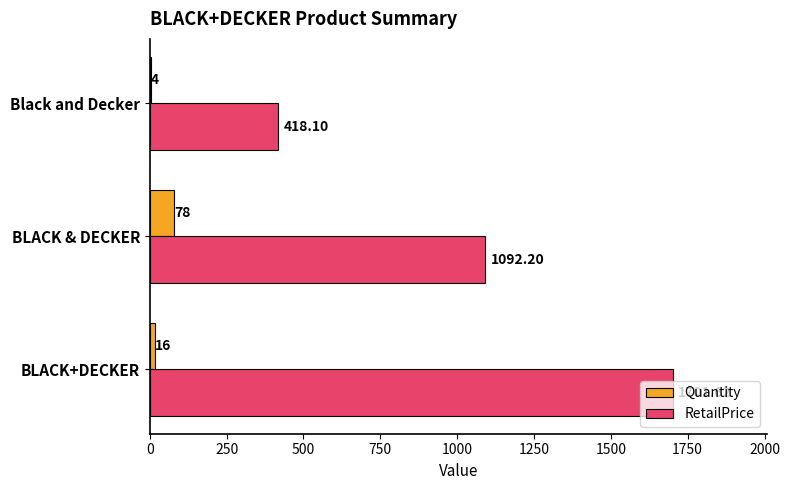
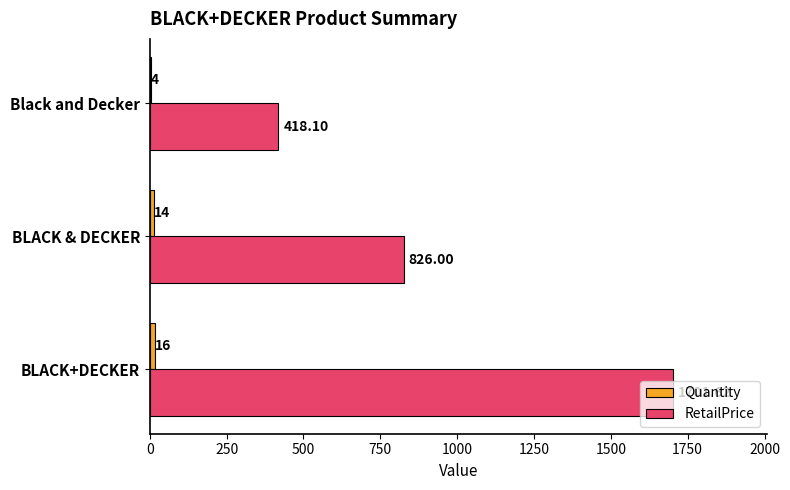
Quantity, BLACK & DECKER: 78 -> 14
RetailPrice, BLACK & DECKER: 1092.20 -> 826.00
